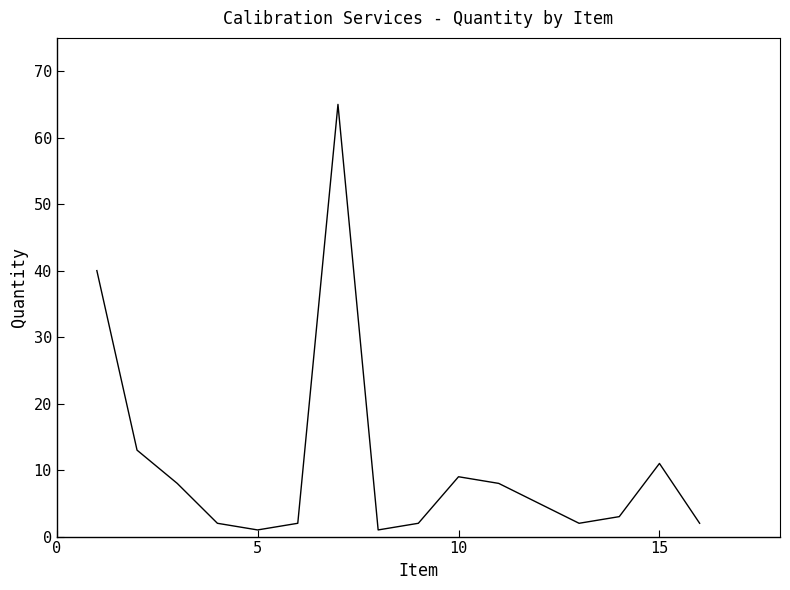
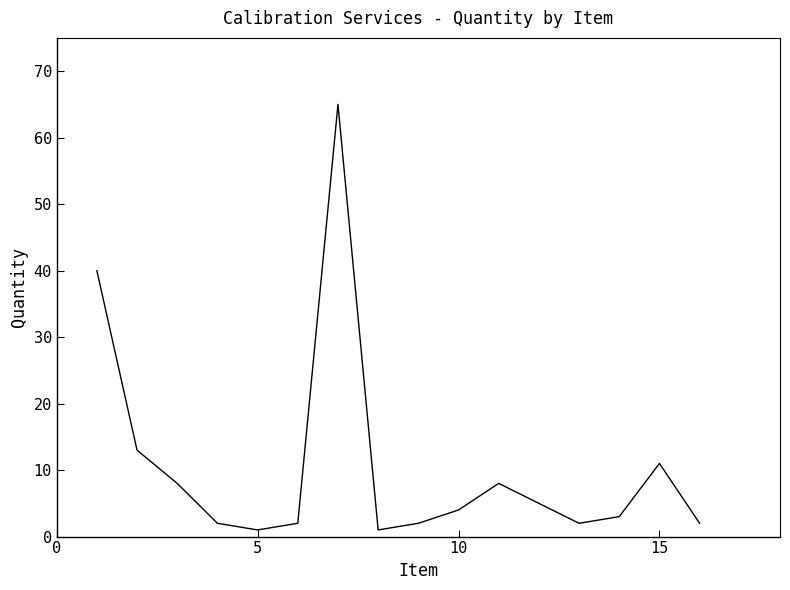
10: 9 -> 4
